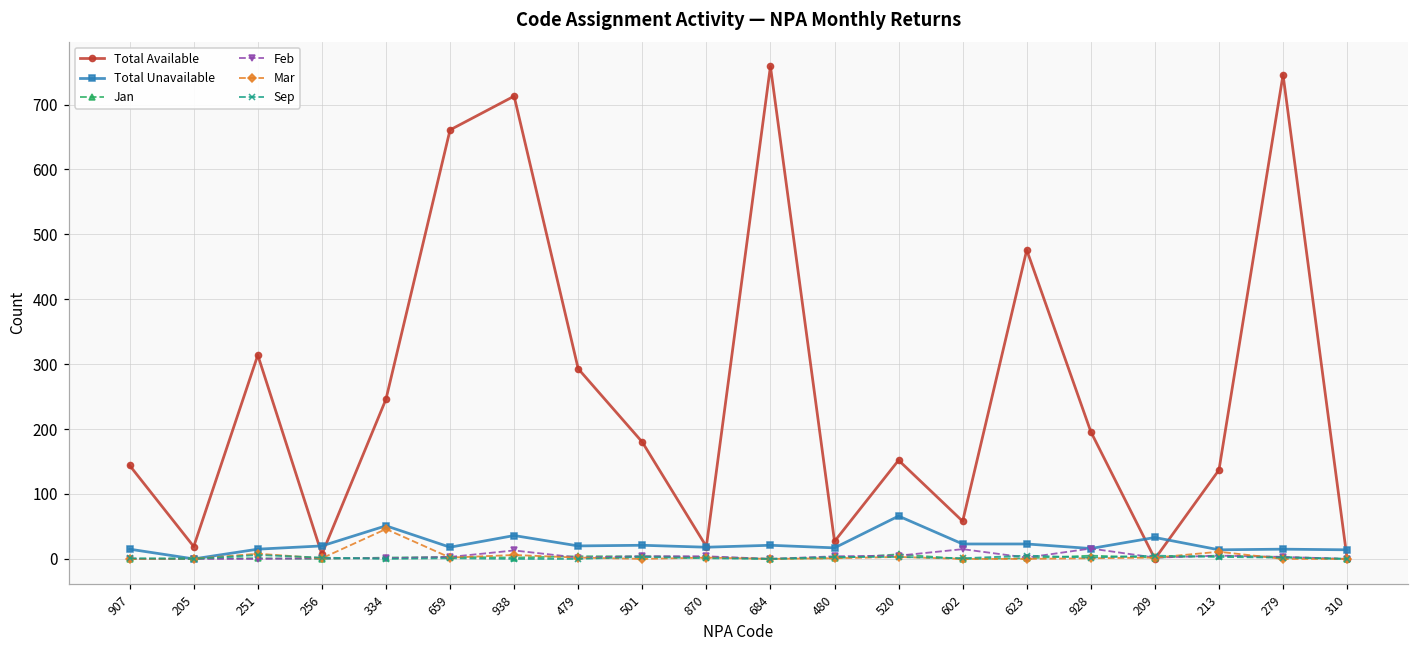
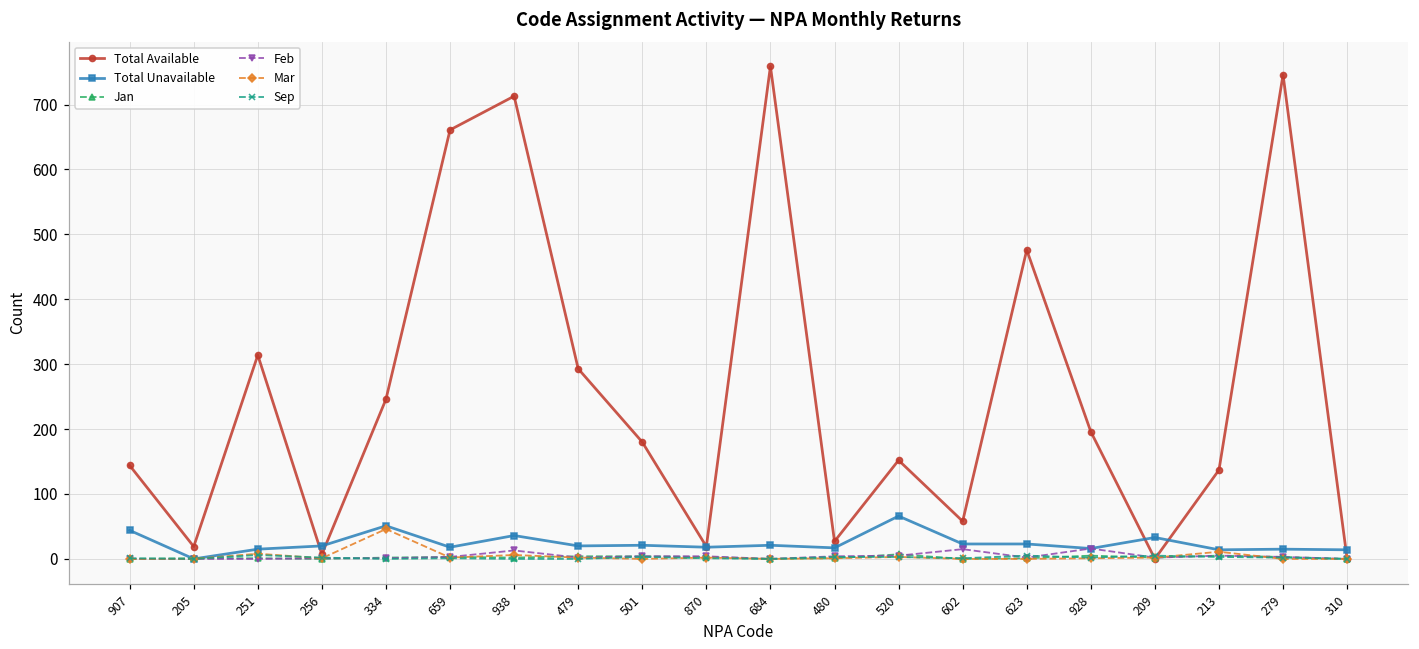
Total Unavailable, 907: 20 -> 40
